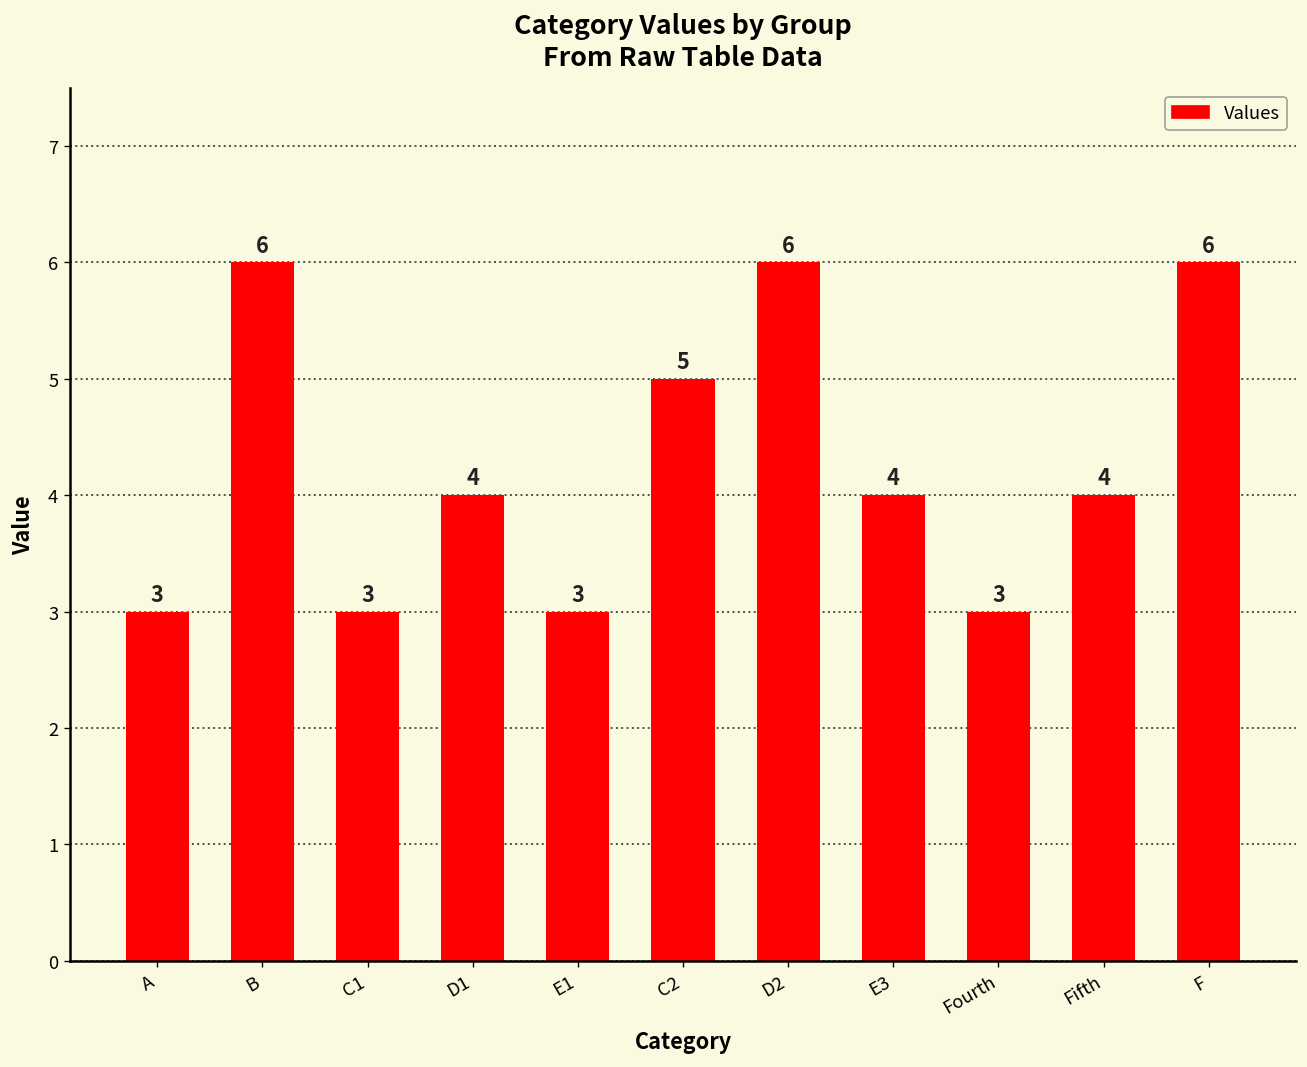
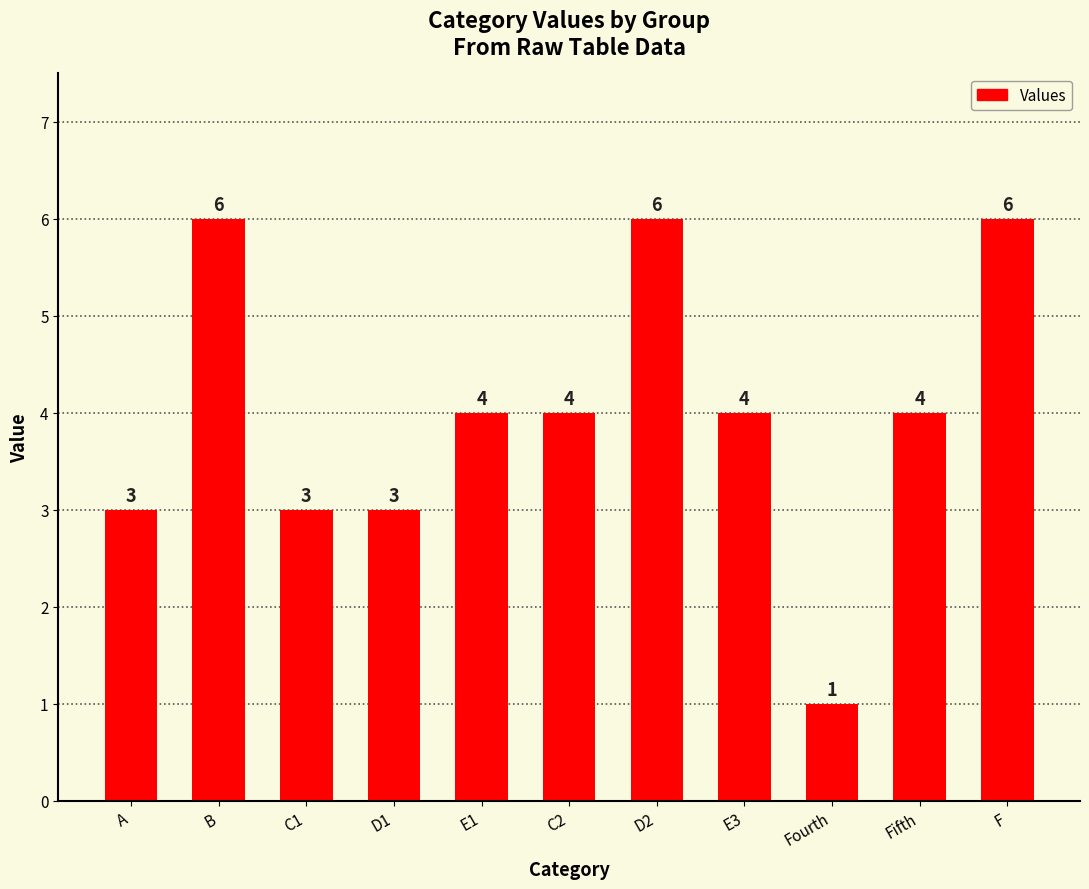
D1: 4 -> 3
E1: 3 -> 4
C2: 5 -> 4
Fourth: 3 -> 1
